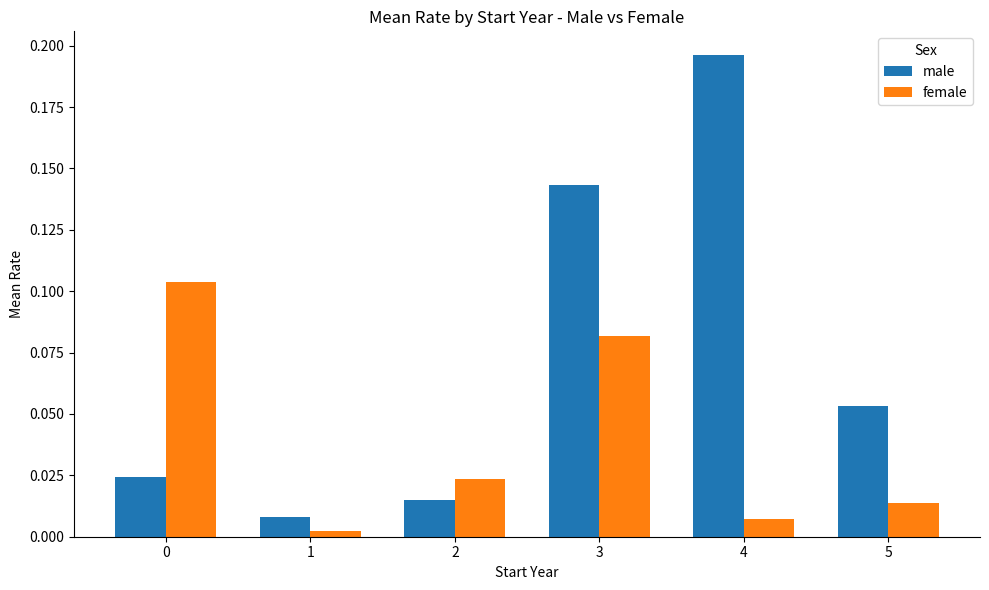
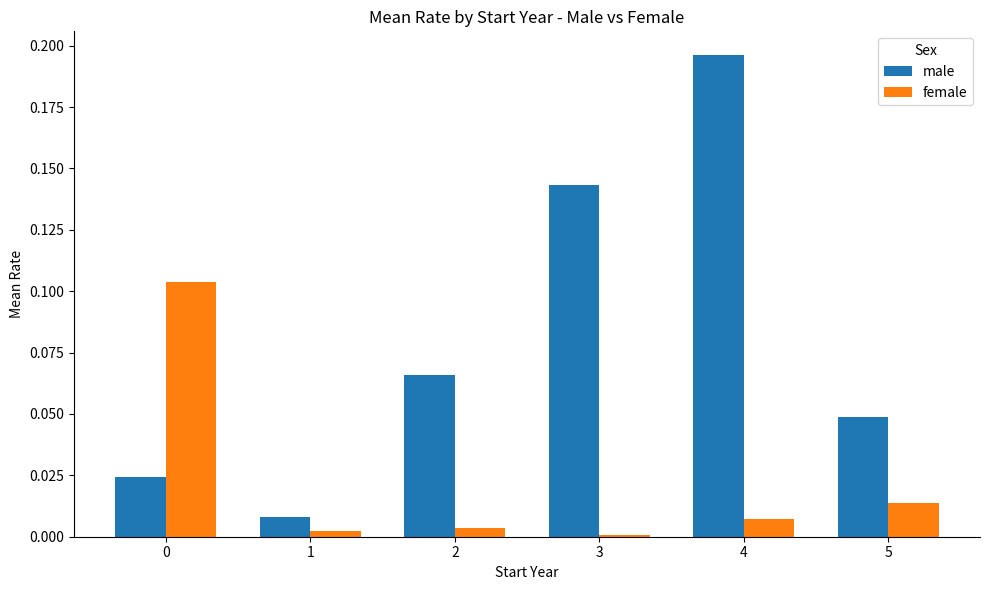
male, 2: 0.015 -> 0.066
female, 2: 0.024 -> 0.003
female, 3: 0.082 -> 0.001
male, 5: 0.053 -> 0.049
